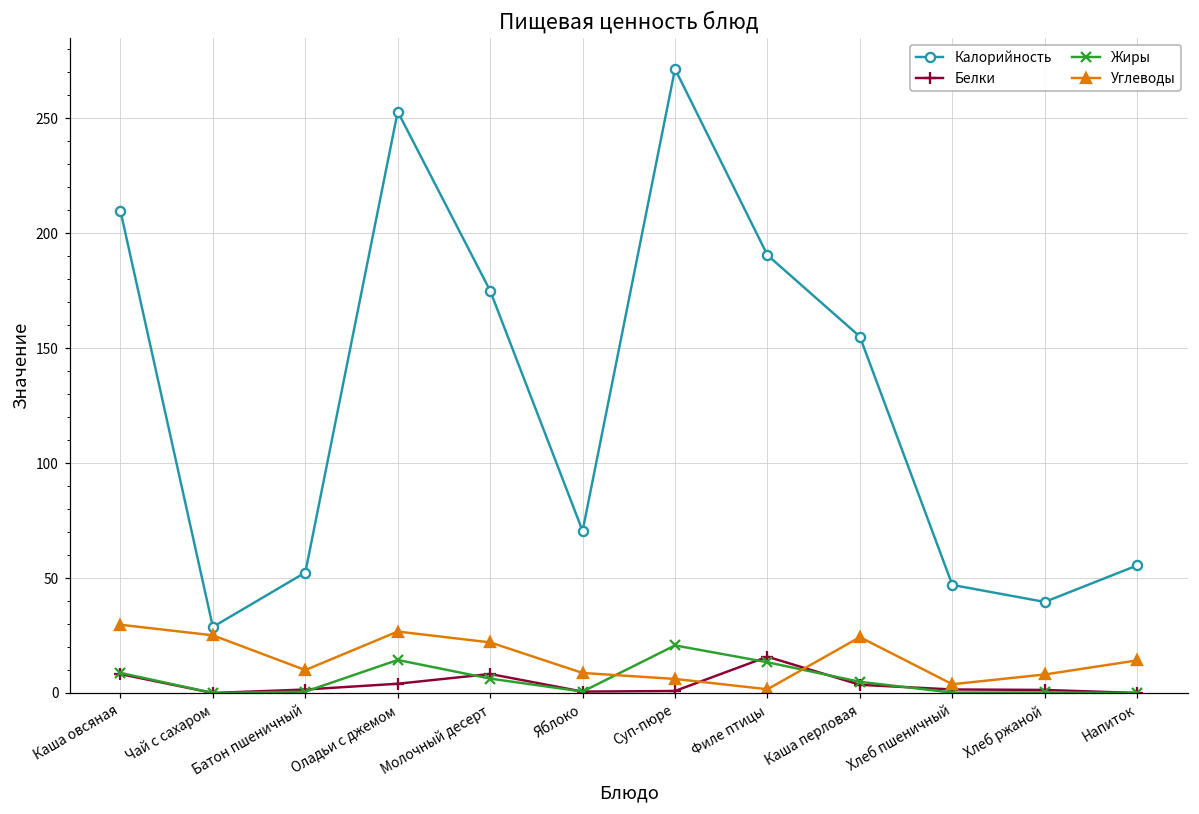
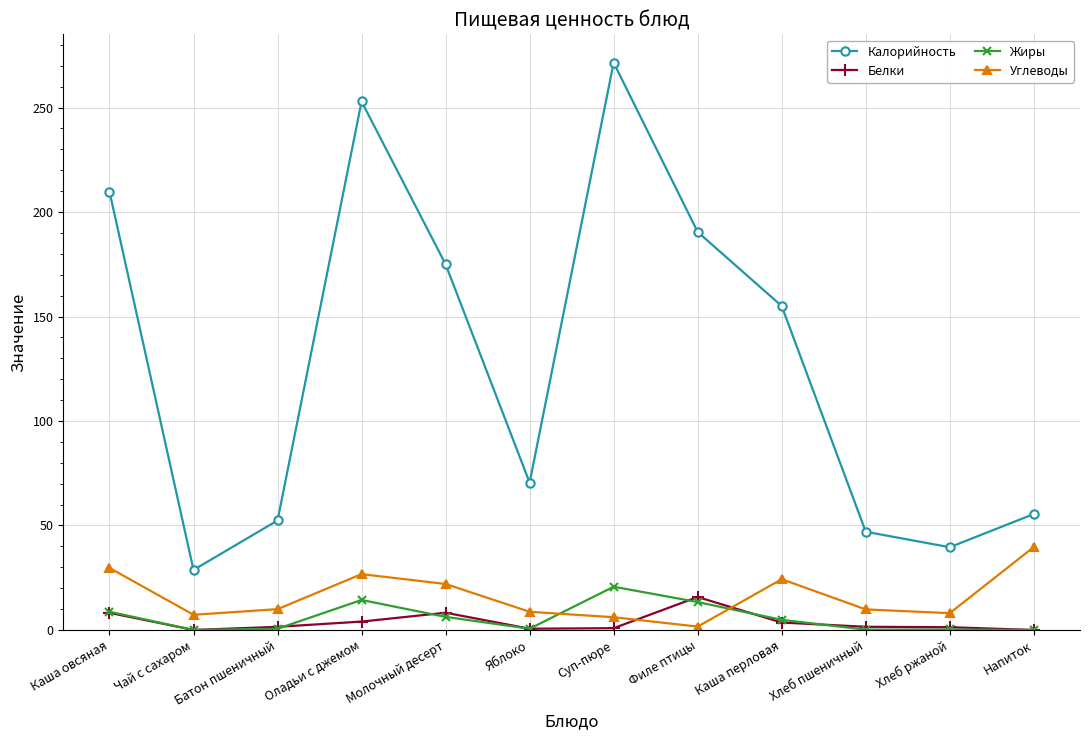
Углеводы, Чай с сахаром: 25 -> 7
Углеводы, Хлеб пшеничный: 4 -> 10
Углеводы, Напиток: 14 -> 40
